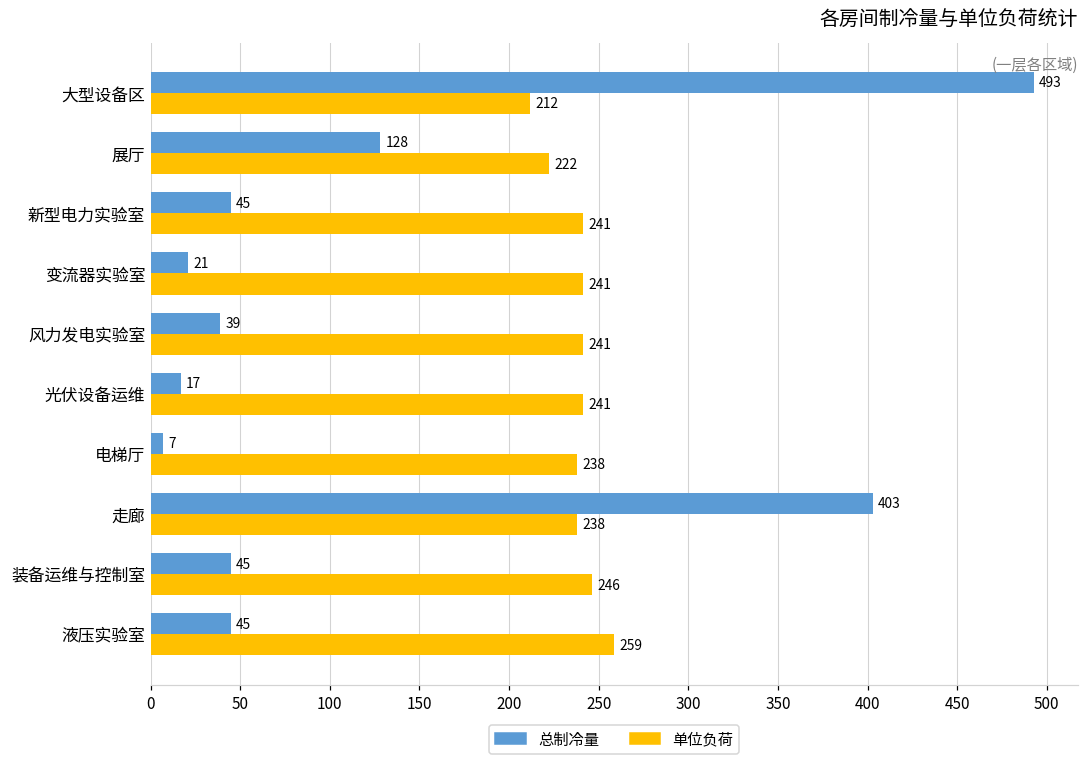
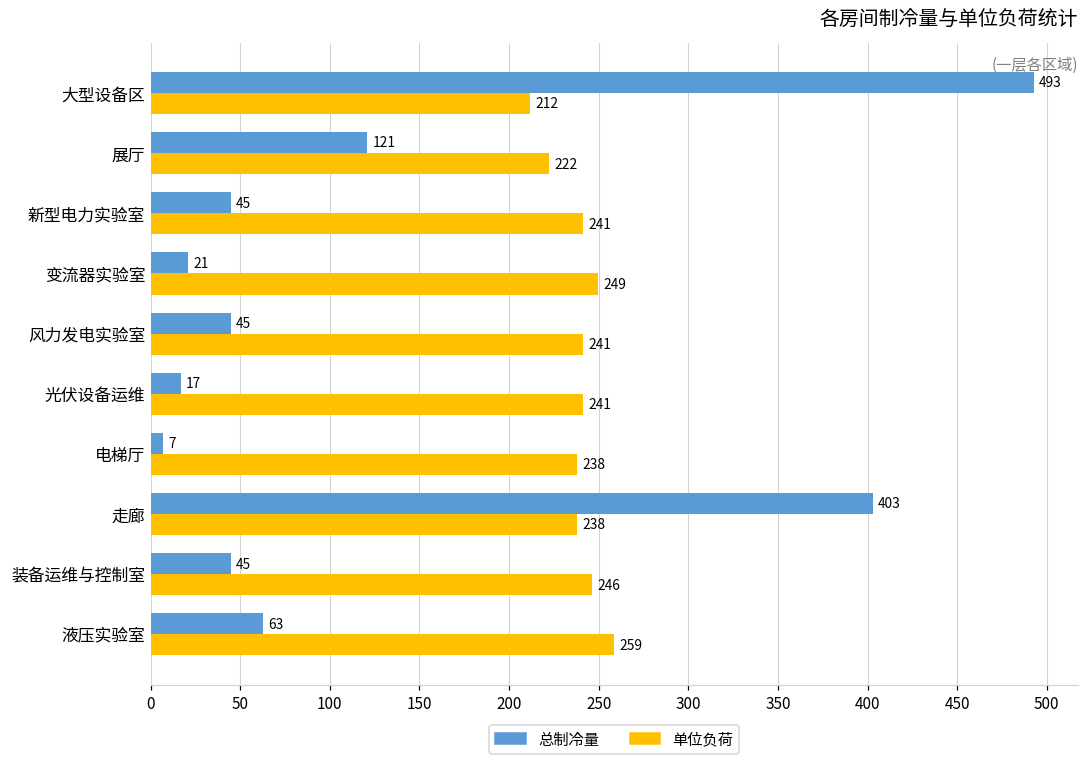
总制冷量, 展厅: 128 -> 121
单位负荷, 变流器实验室: 241 -> 249
总制冷量, 风力发电实验室: 39 -> 45
总制冷量, 液压实验室: 45 -> 63
